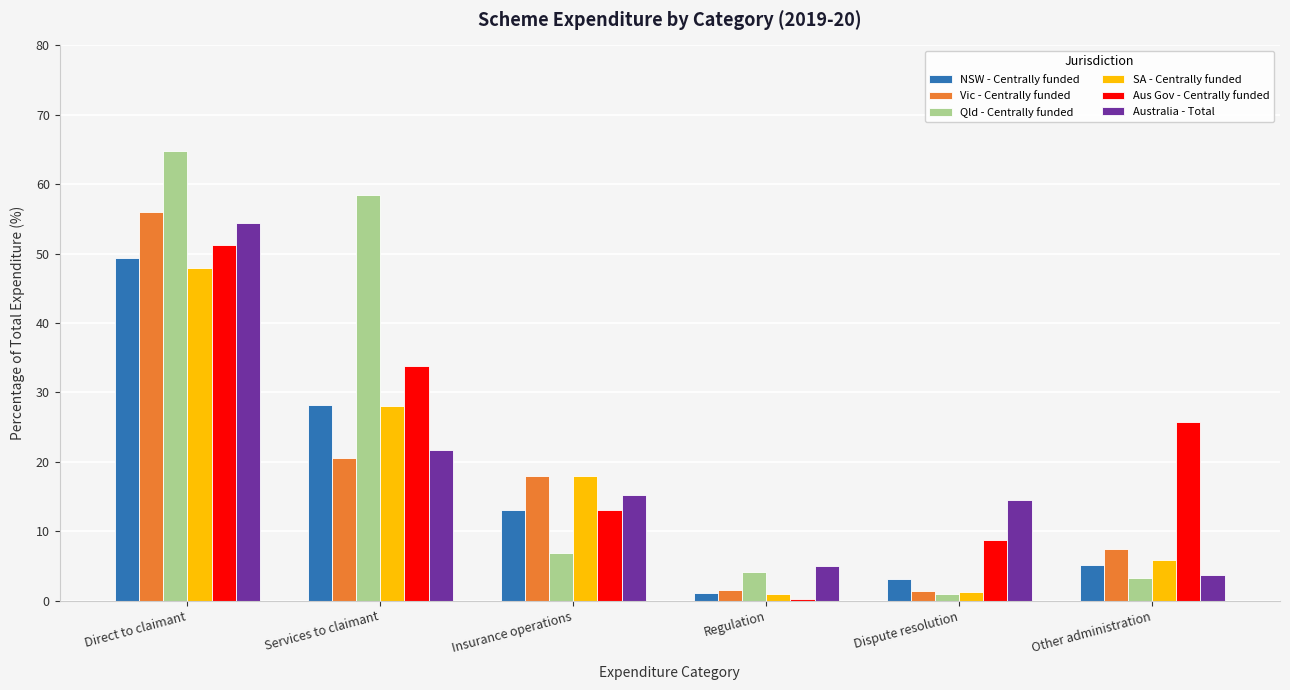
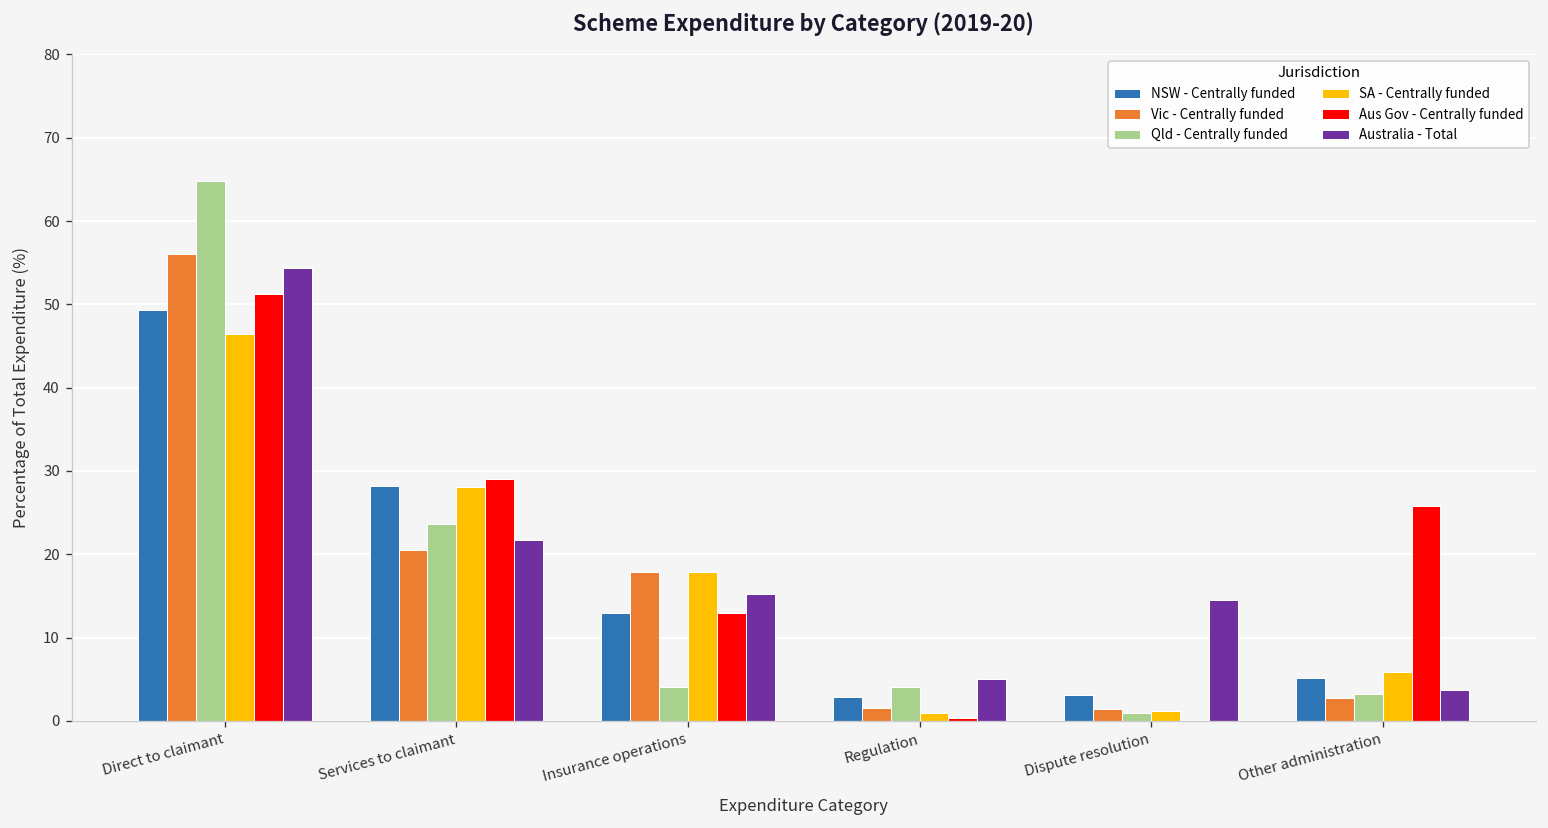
SA - Centrally funded, Direct to claimant: 48 -> 46
Qld - Centrally funded, Services to claimant: 59 -> 24
Aus Gov - Centrally funded, Services to claimant: 34 -> 29
Qld - Centrally funded, Insurance operations: 7 -> 4
NSW - Centrally funded, Regulation: 1 -> 3
Aus Gov - Centrally funded, Dispute resolution: 9 -> 0
Vic - Centrally funded, Other administration: 7 -> 3
